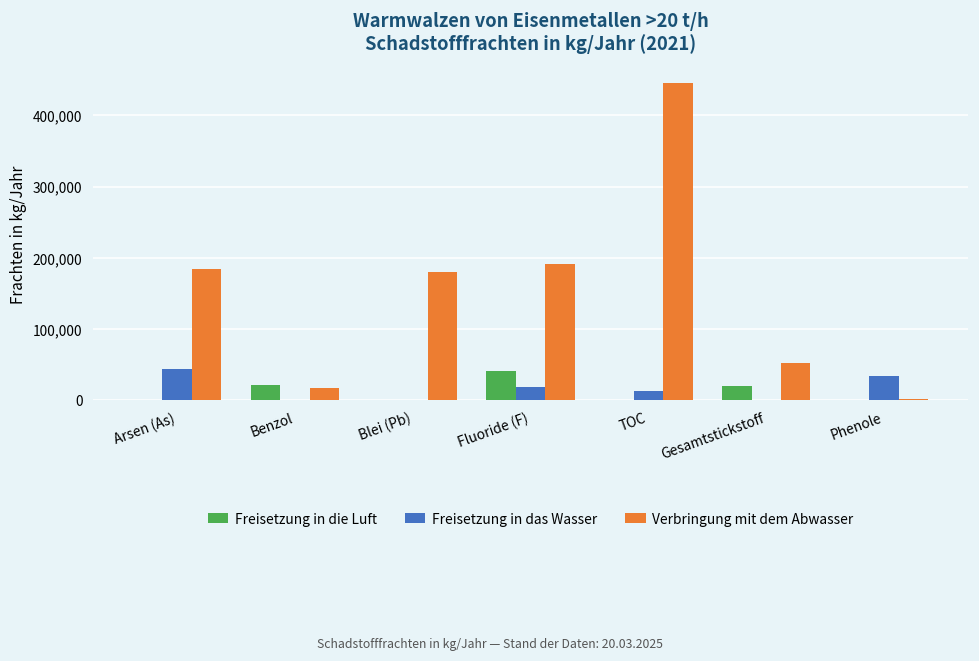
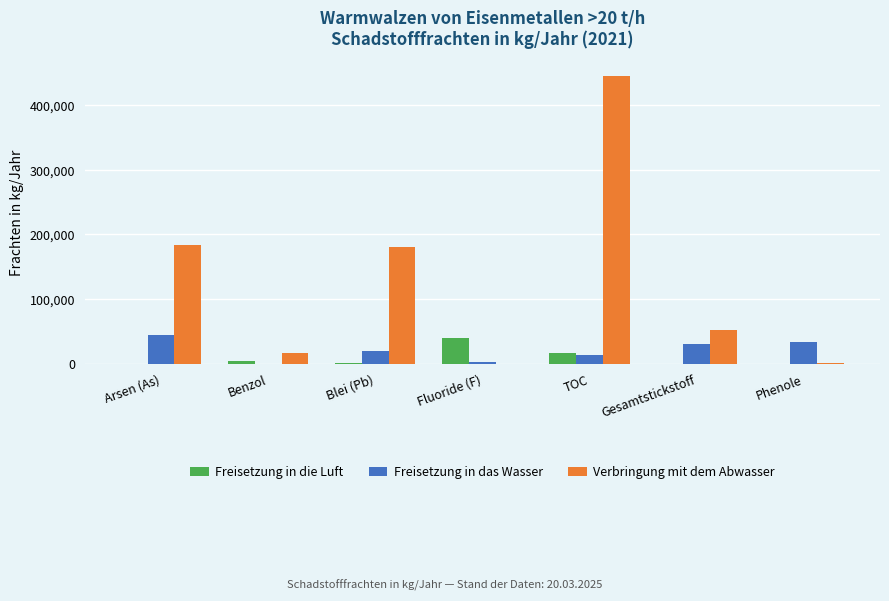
Freisetzung in die Luft, Benzol: 20,000 -> 0
Freisetzung in das Wasser, Blei (Pb): 0 -> 20,000
Freisetzung in das Wasser, Fluoride (F): 20,000 -> 0
Verbringung mit dem Abwasser, Fluoride (F): 190,000 -> 0
Freisetzung in die Luft, TOC: 0 -> 20,000
Freisetzung in die Luft, Gesamtstickstoff: 20,000 -> 0
Freisetzung in das Wasser, Gesamtstickstoff: 0 -> 30,000
